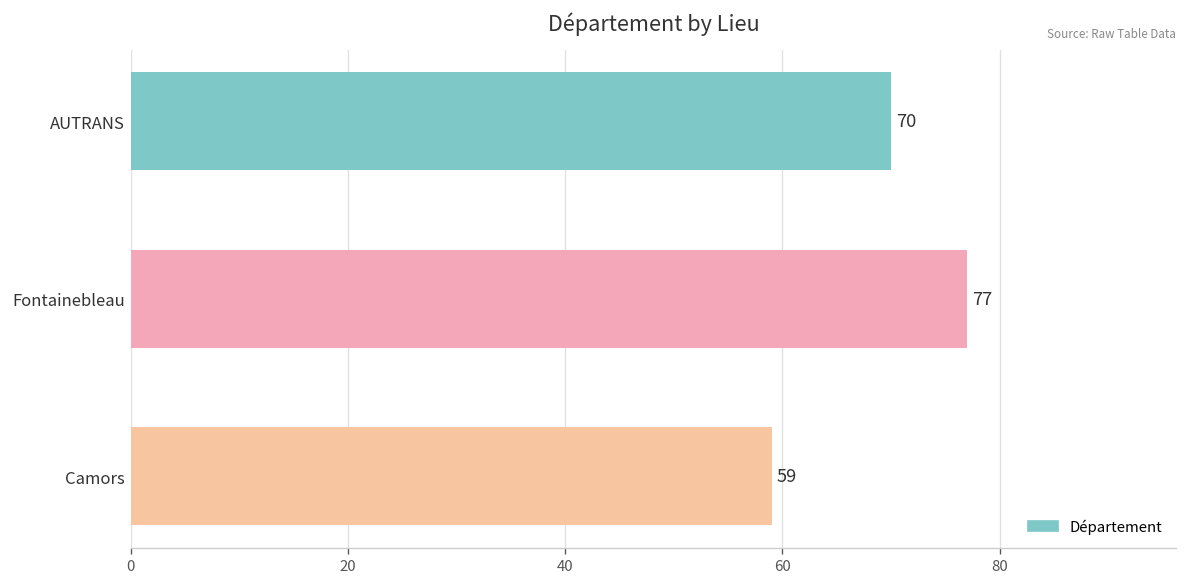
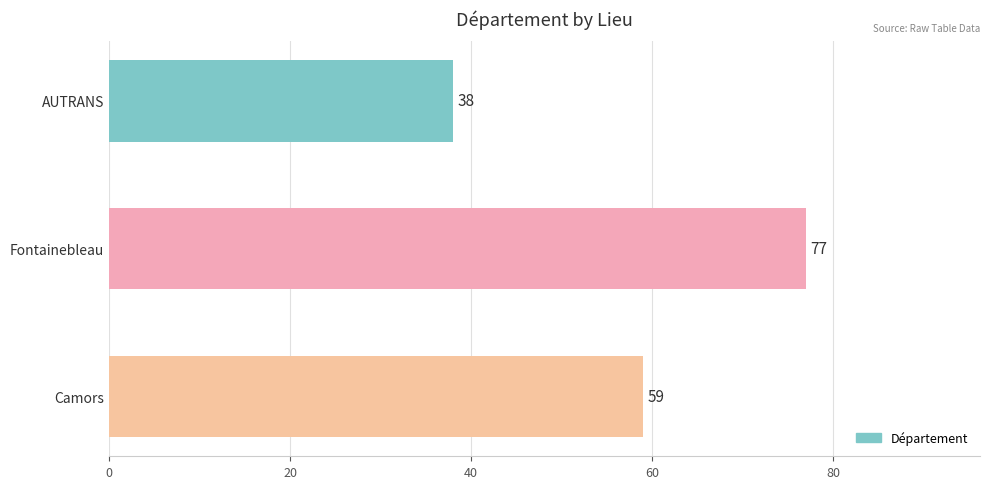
AUTRANS: 70 -> 38
